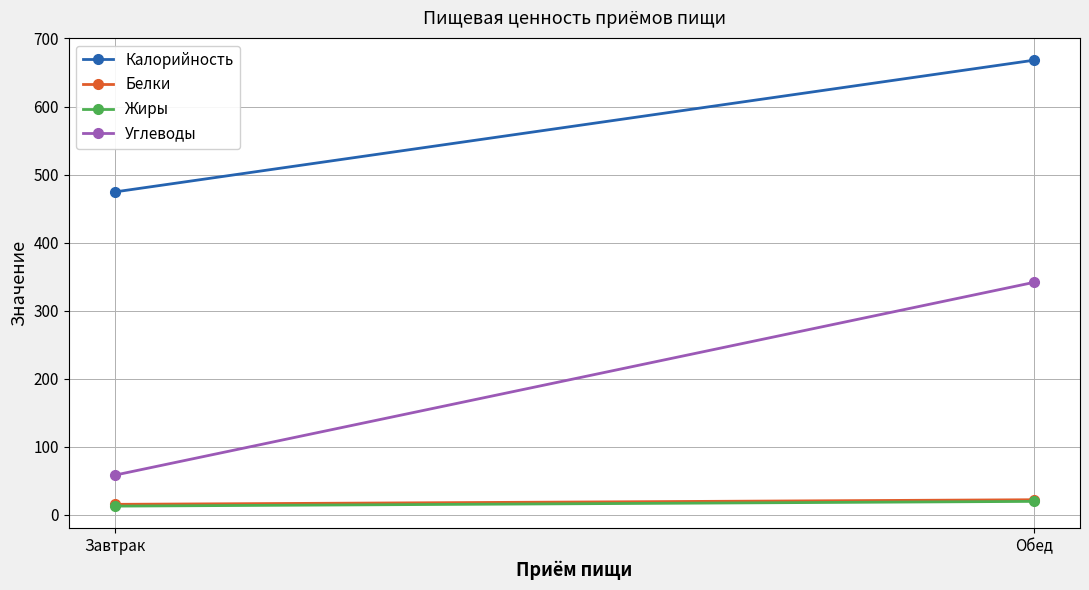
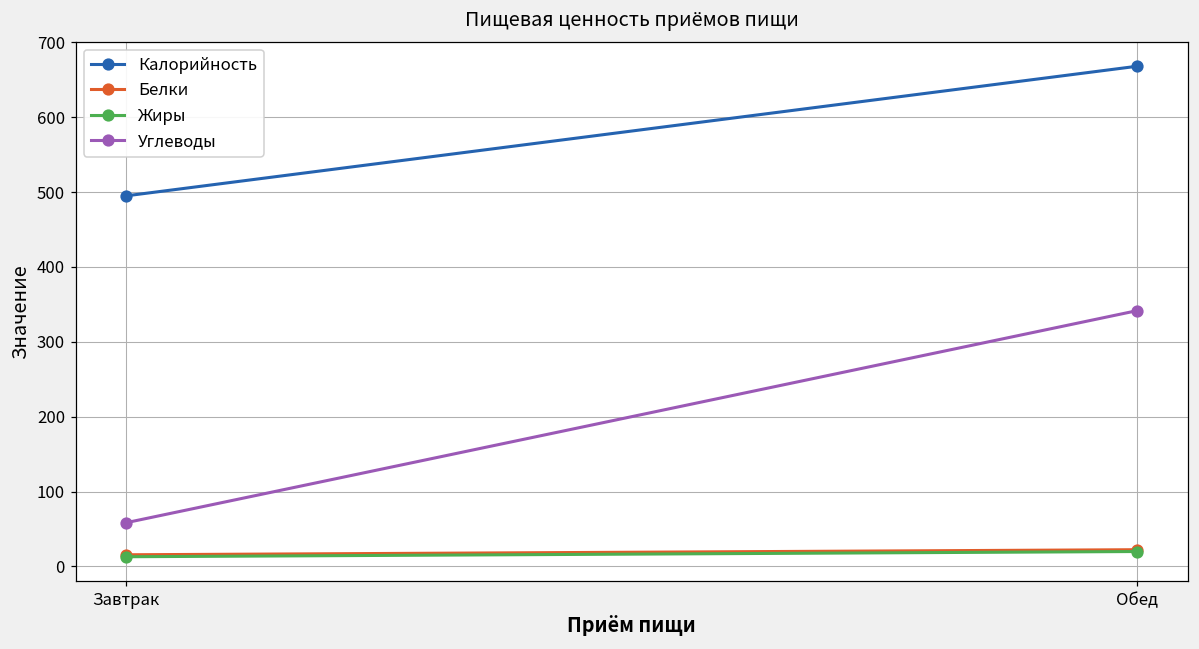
Калорийность, Завтрак: 470 -> 490
